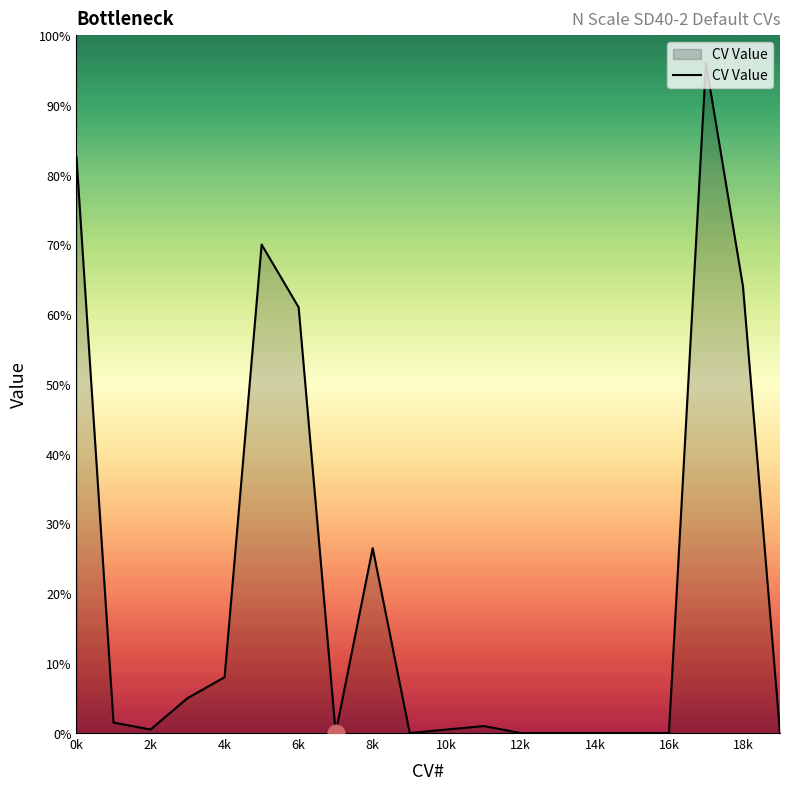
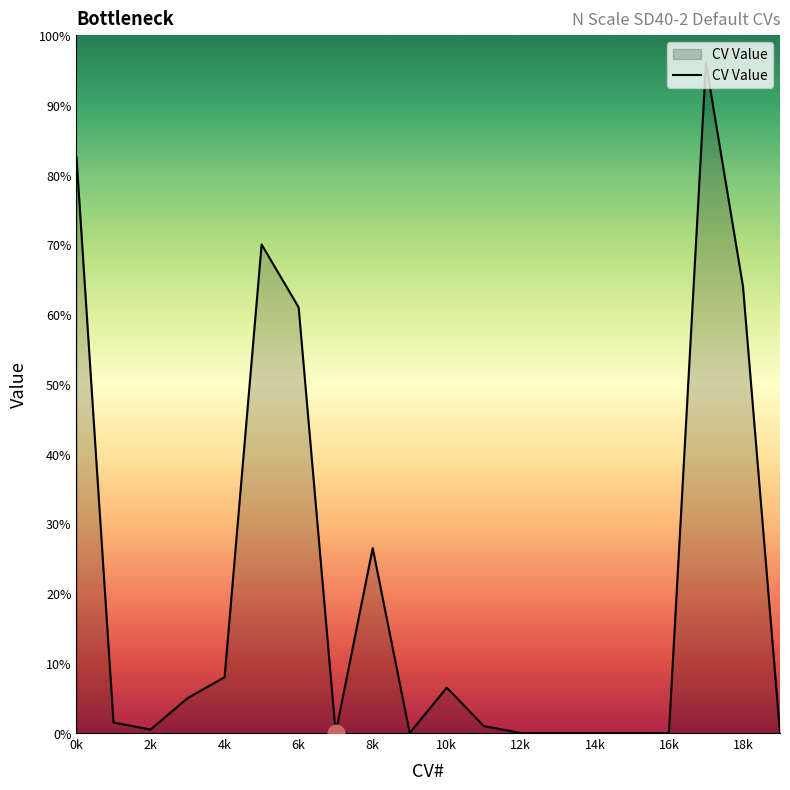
CV Value, 10k: 1% -> 7%
